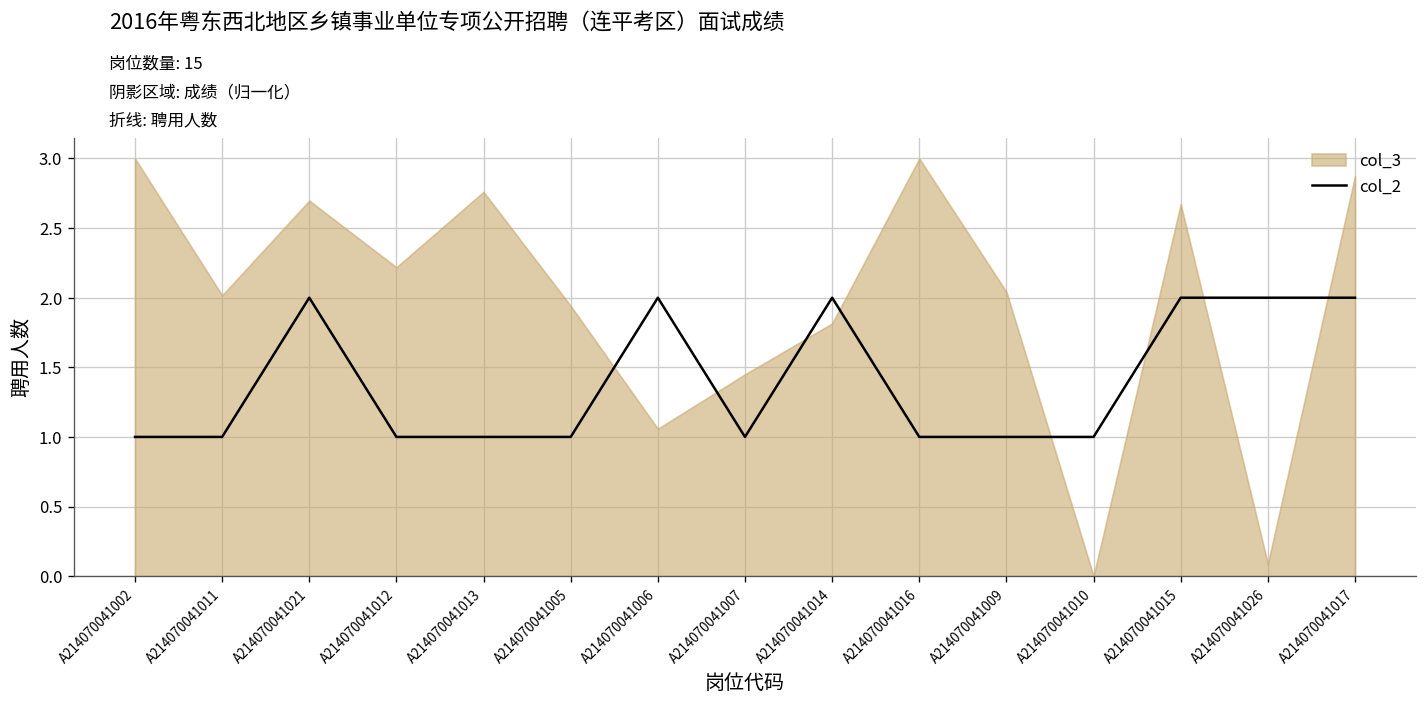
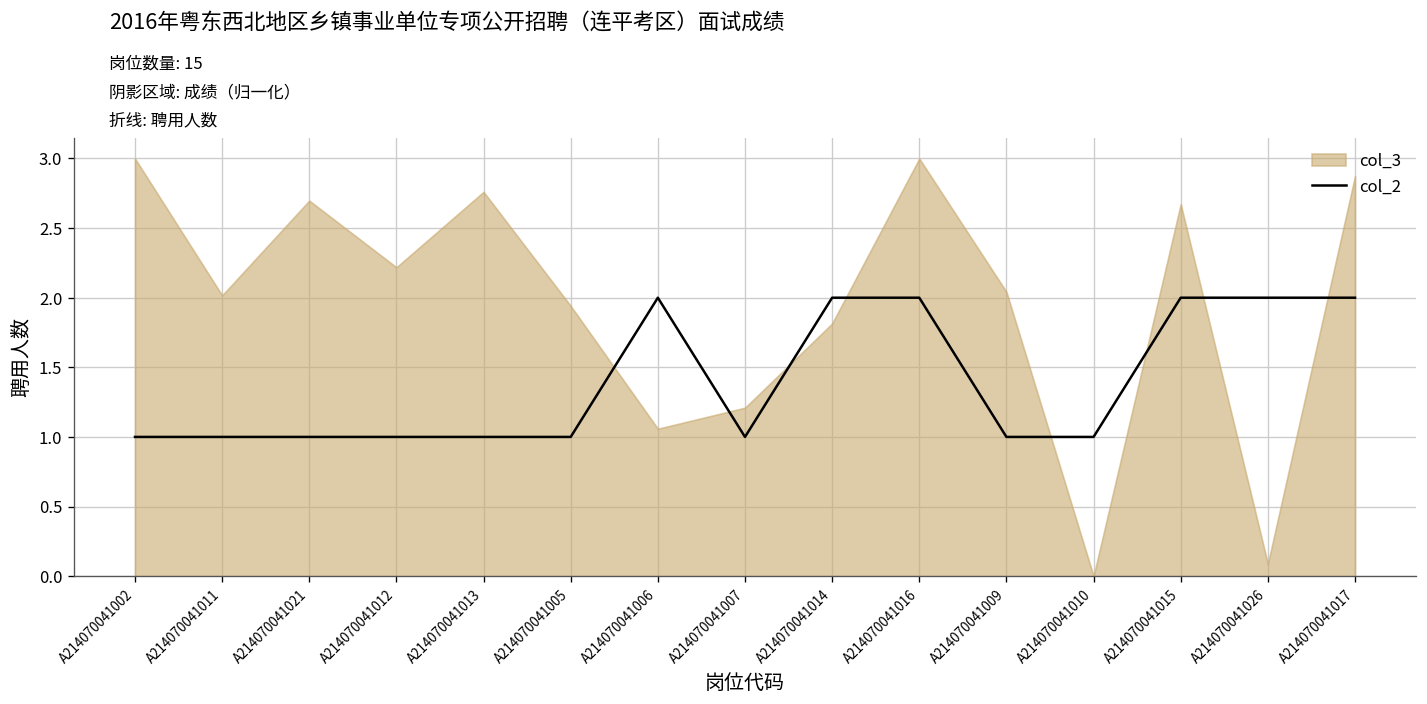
col_2, A214070041021: 2 -> 1
col_3, A214070041007: 1.45 -> 1.21
col_2, A214070041016: 1 -> 2
